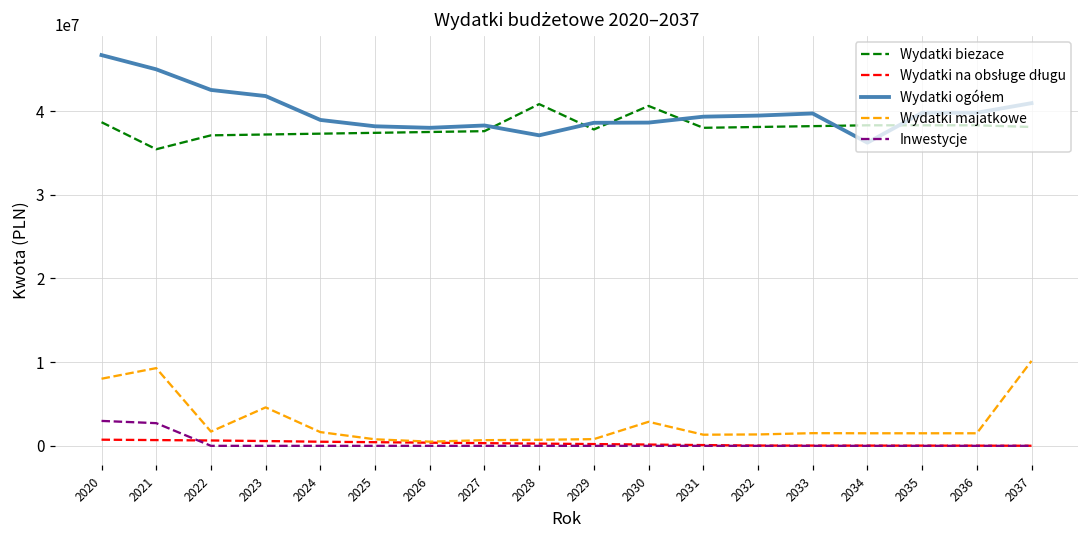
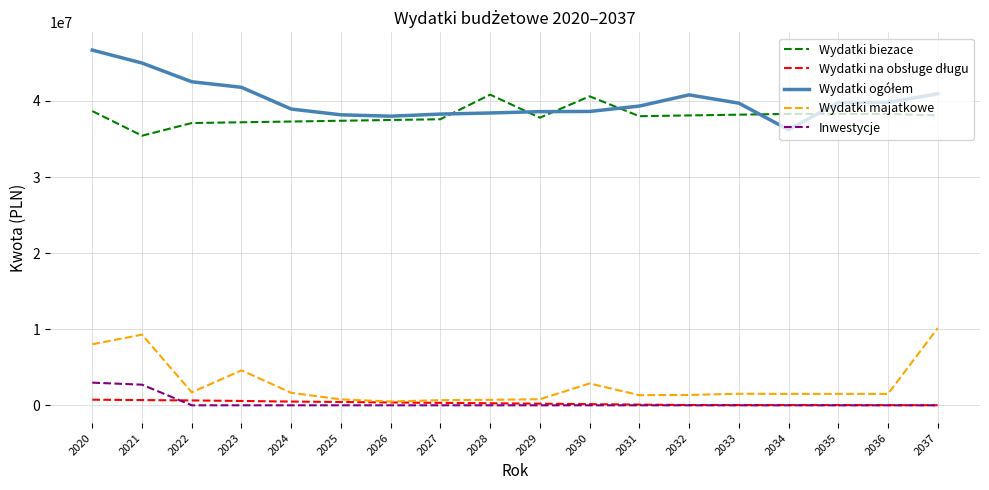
Wydatki ogółem, 2028: 37000000 -> 38000000
Wydatki ogółem, 2032: 39000000 -> 41000000
